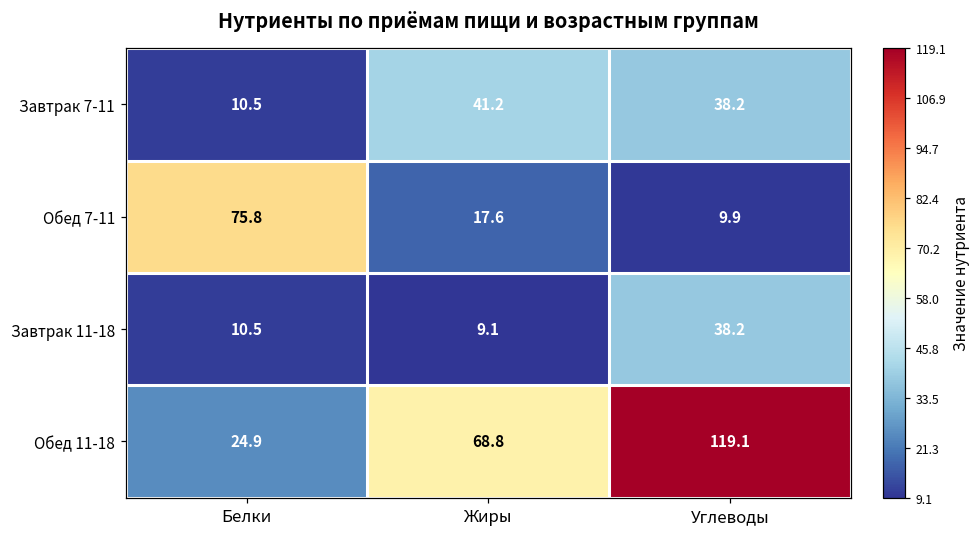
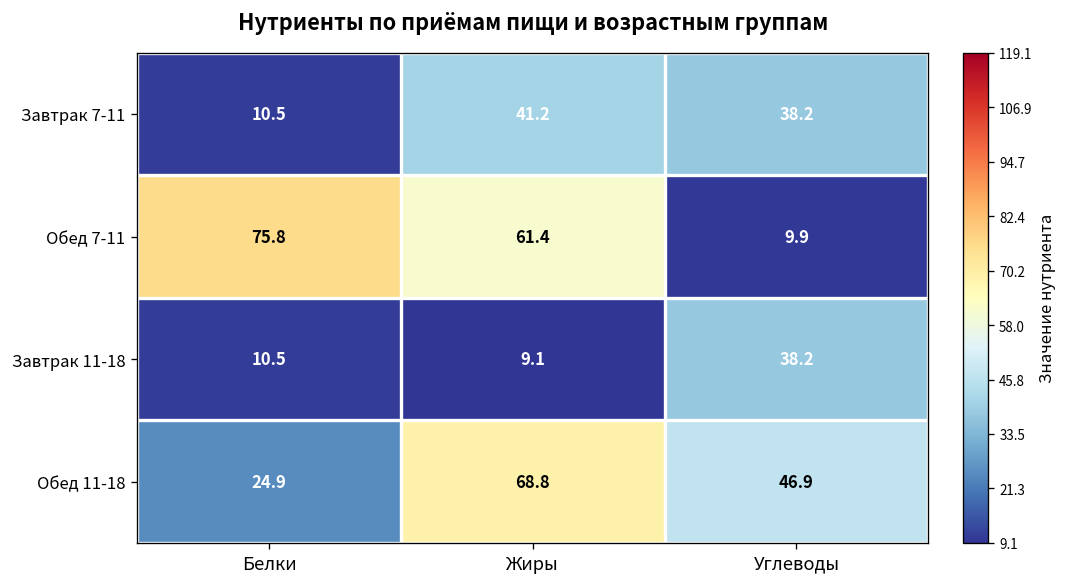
Обед 7-11, Жиры: 17.6 -> 61.4
Обед 11-18, Углеводы: 119.1 -> 46.9
